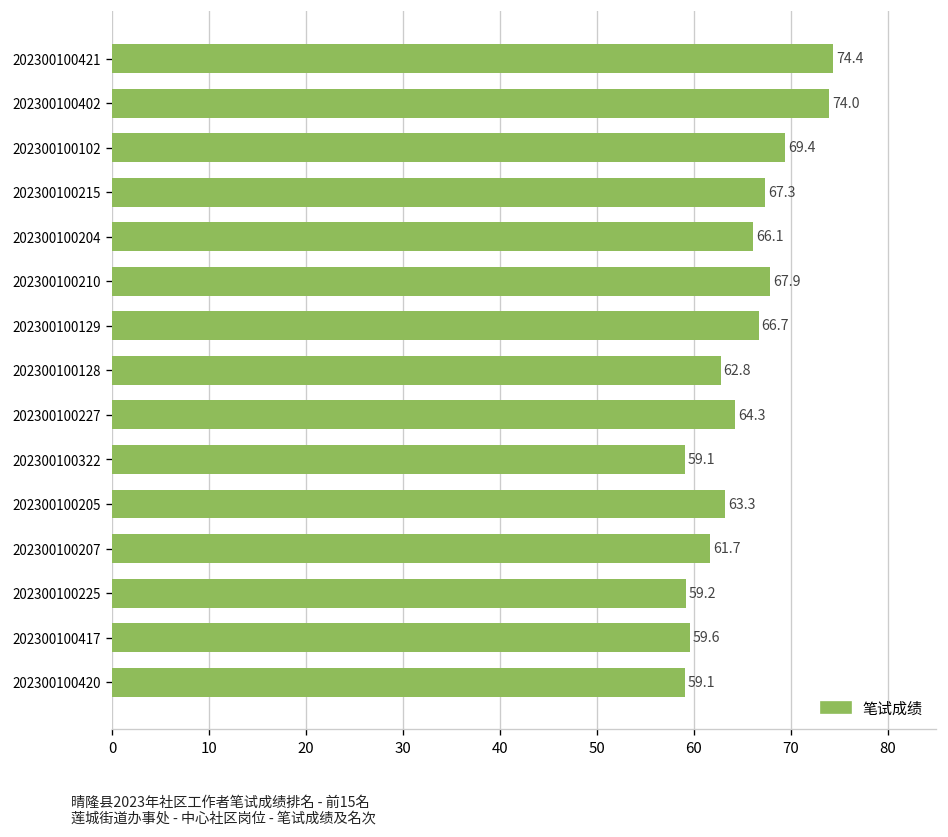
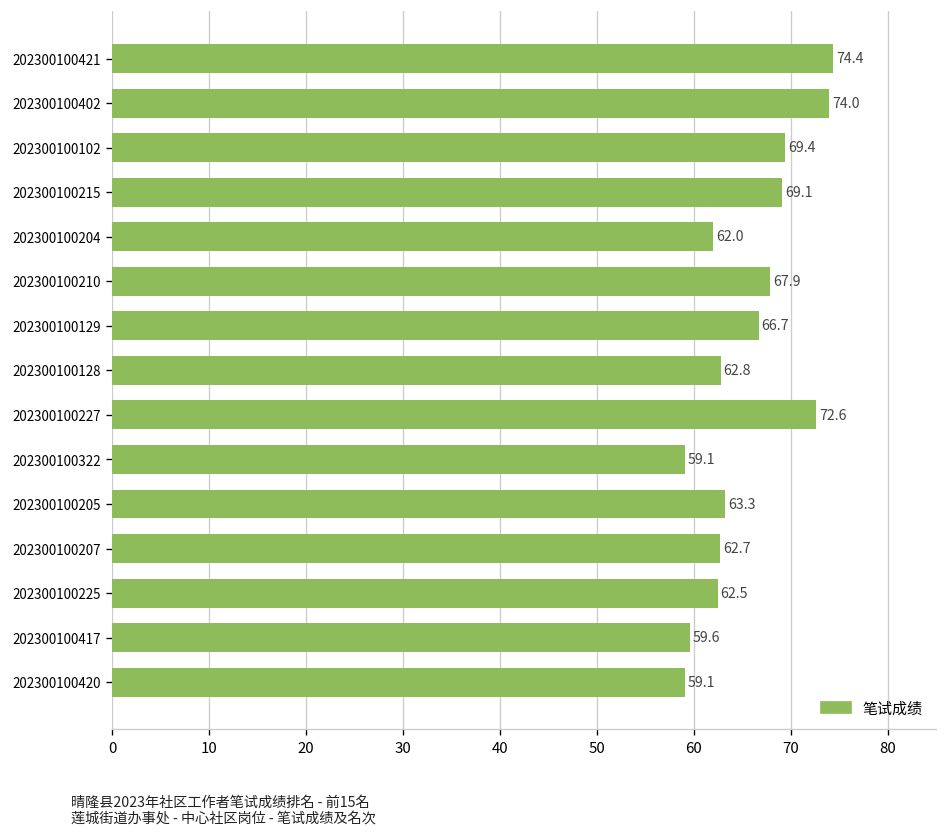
202300100215: 67.3 -> 69.1
202300100204: 66.1 -> 62.0
202300100227: 64.3 -> 72.6
202300100207: 61.7 -> 62.7
202300100225: 59.2 -> 62.5
